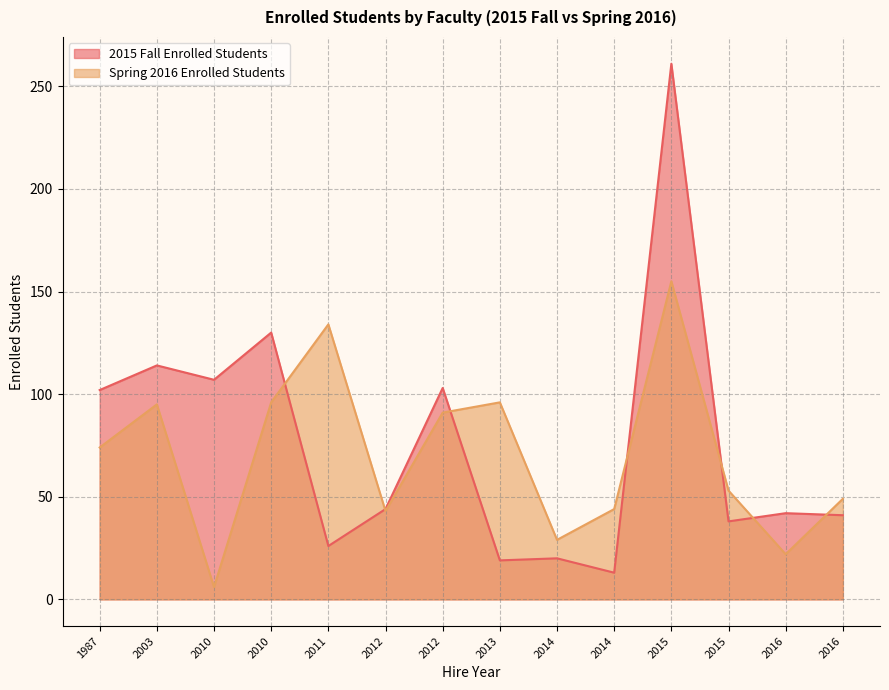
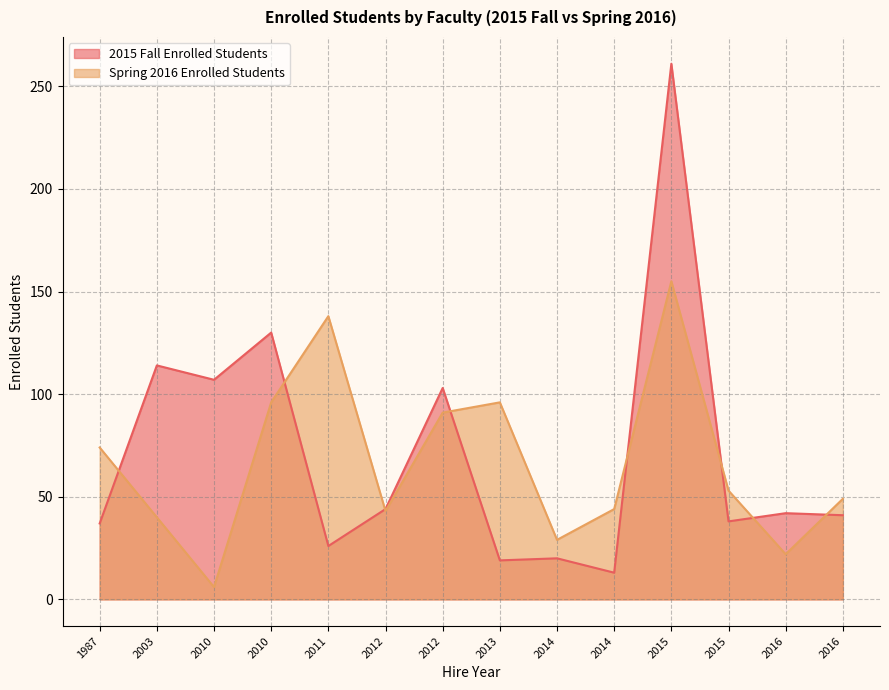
2015 Fall Enrolled Students, 1987: 102 -> 37
Spring 2016 Enrolled Students, 2003: 95 -> 40
Spring 2016 Enrolled Students, 2011: 134 -> 138
